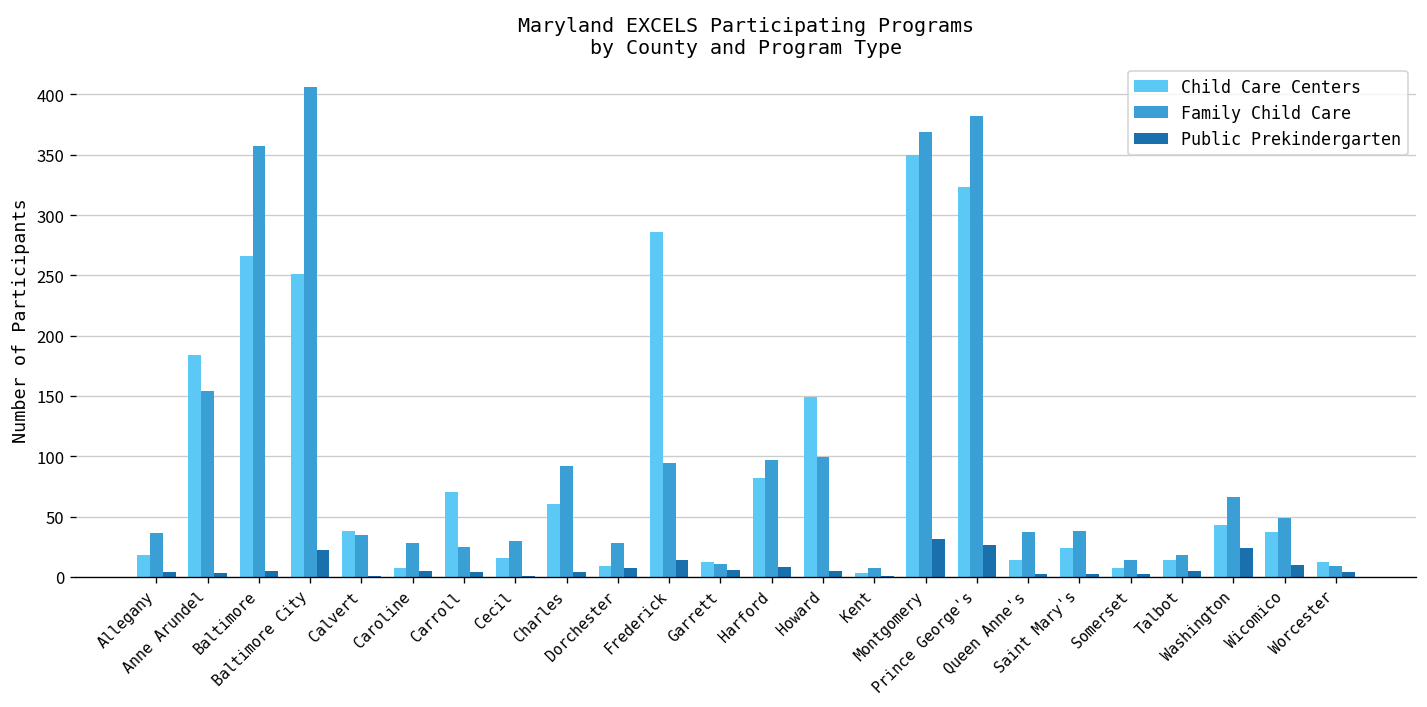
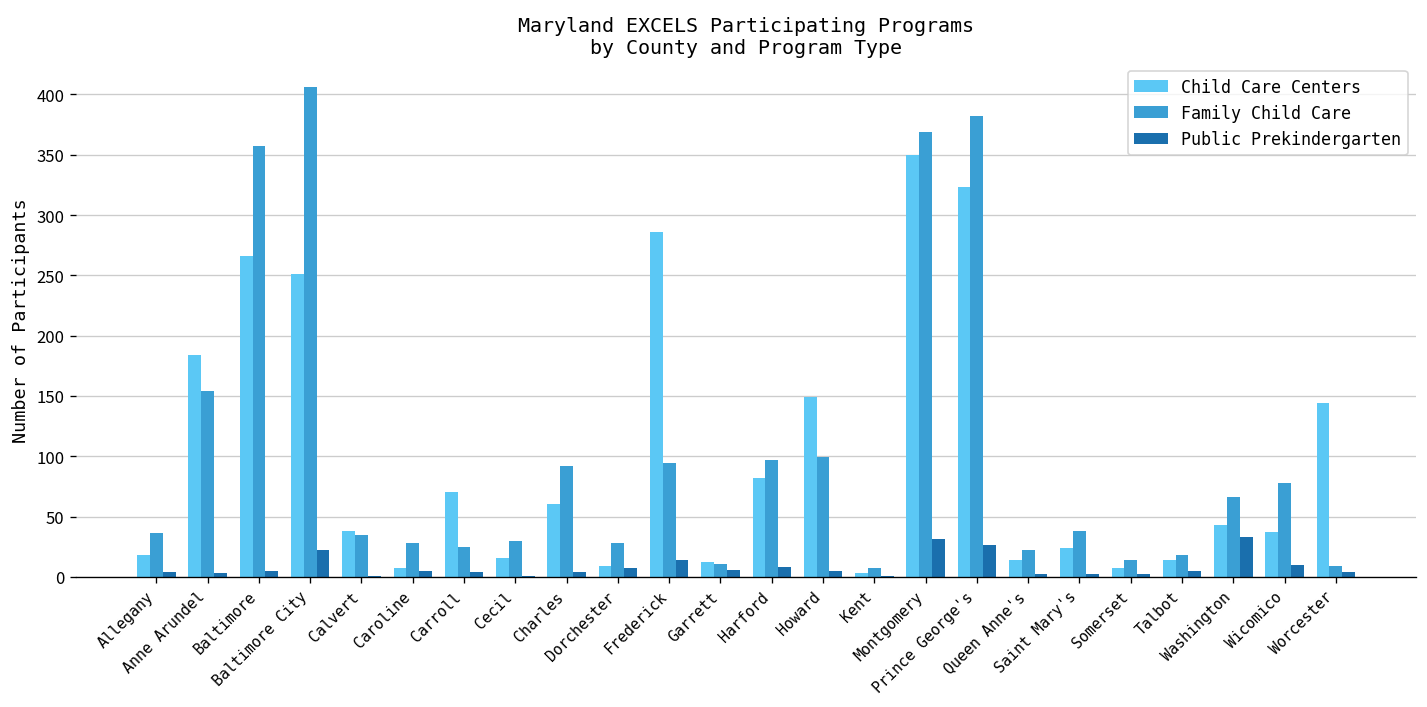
Family Child Care, Queen Anne's: 37 -> 22
Public Prekindergarten, Washington: 24 -> 33
Family Child Care, Wicomico: 49 -> 78
Child Care Centers, Worcester: 12 -> 144
